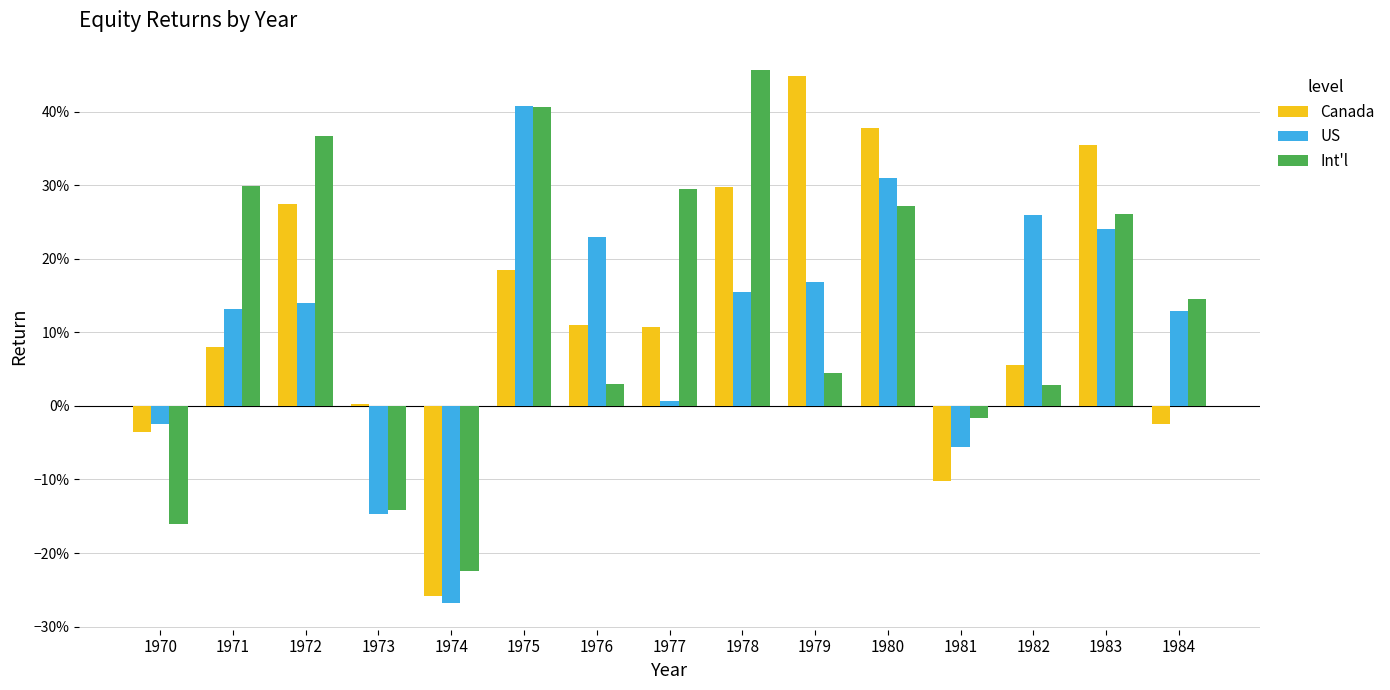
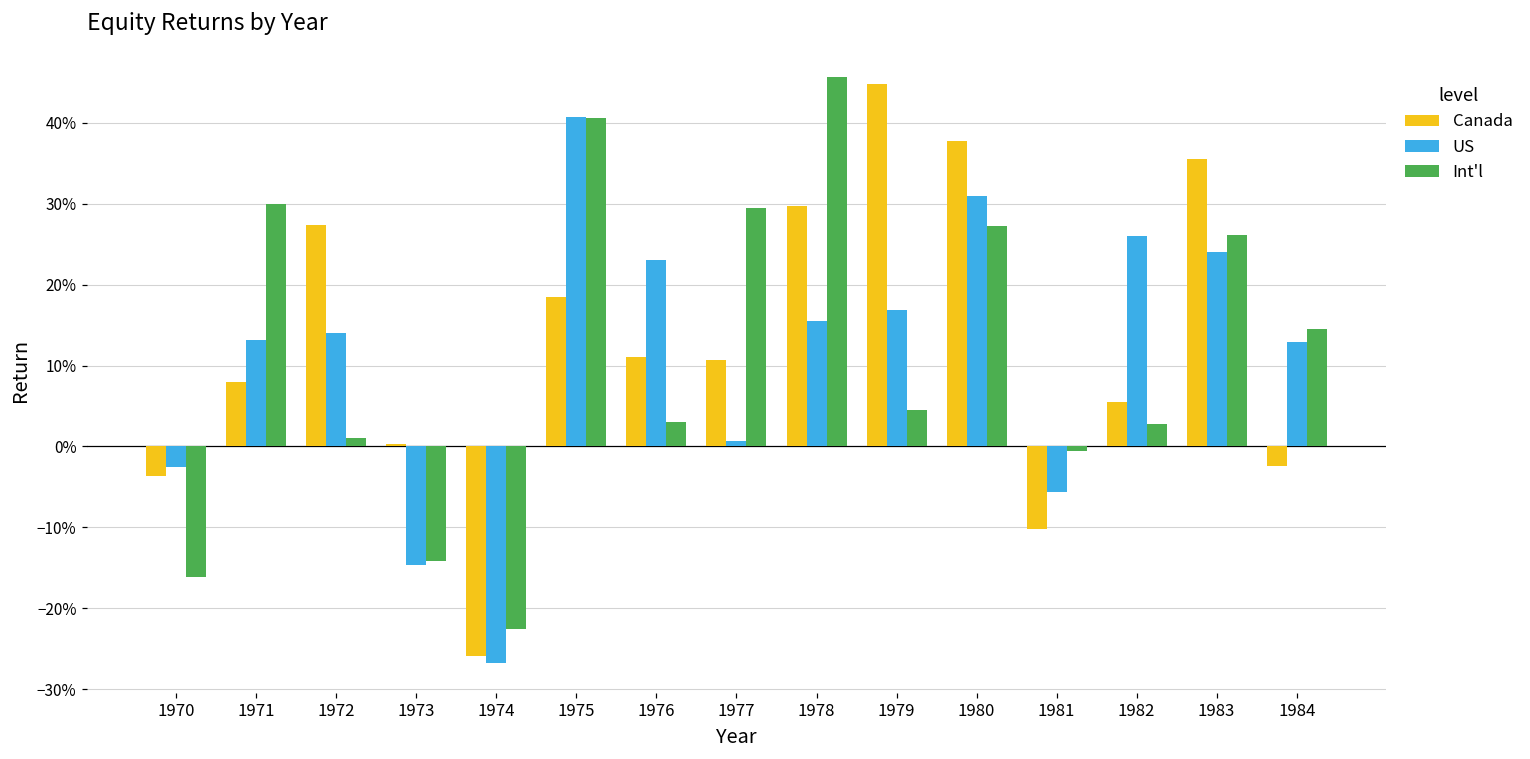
Int'l, 1972: 37% -> 1%
Int'l, 1981: -2% -> -1%
